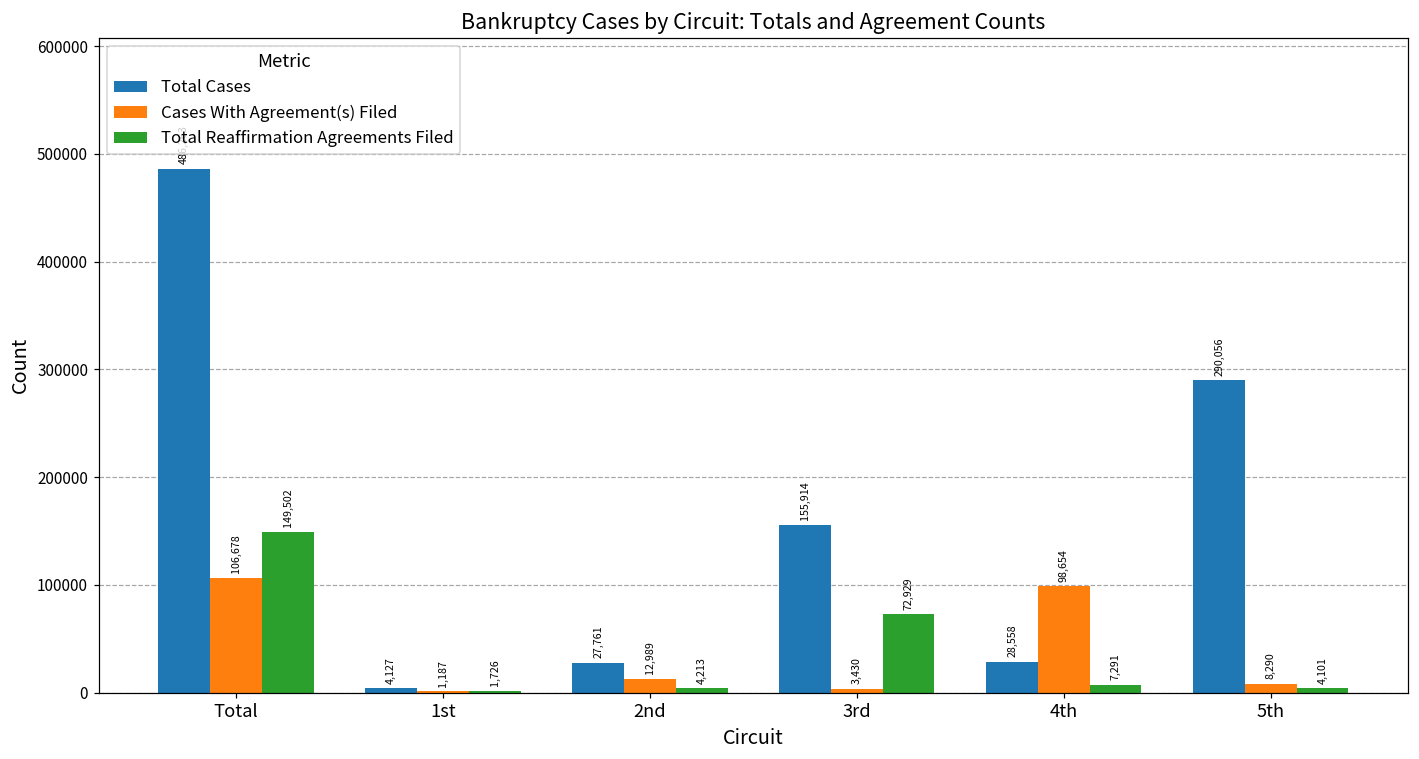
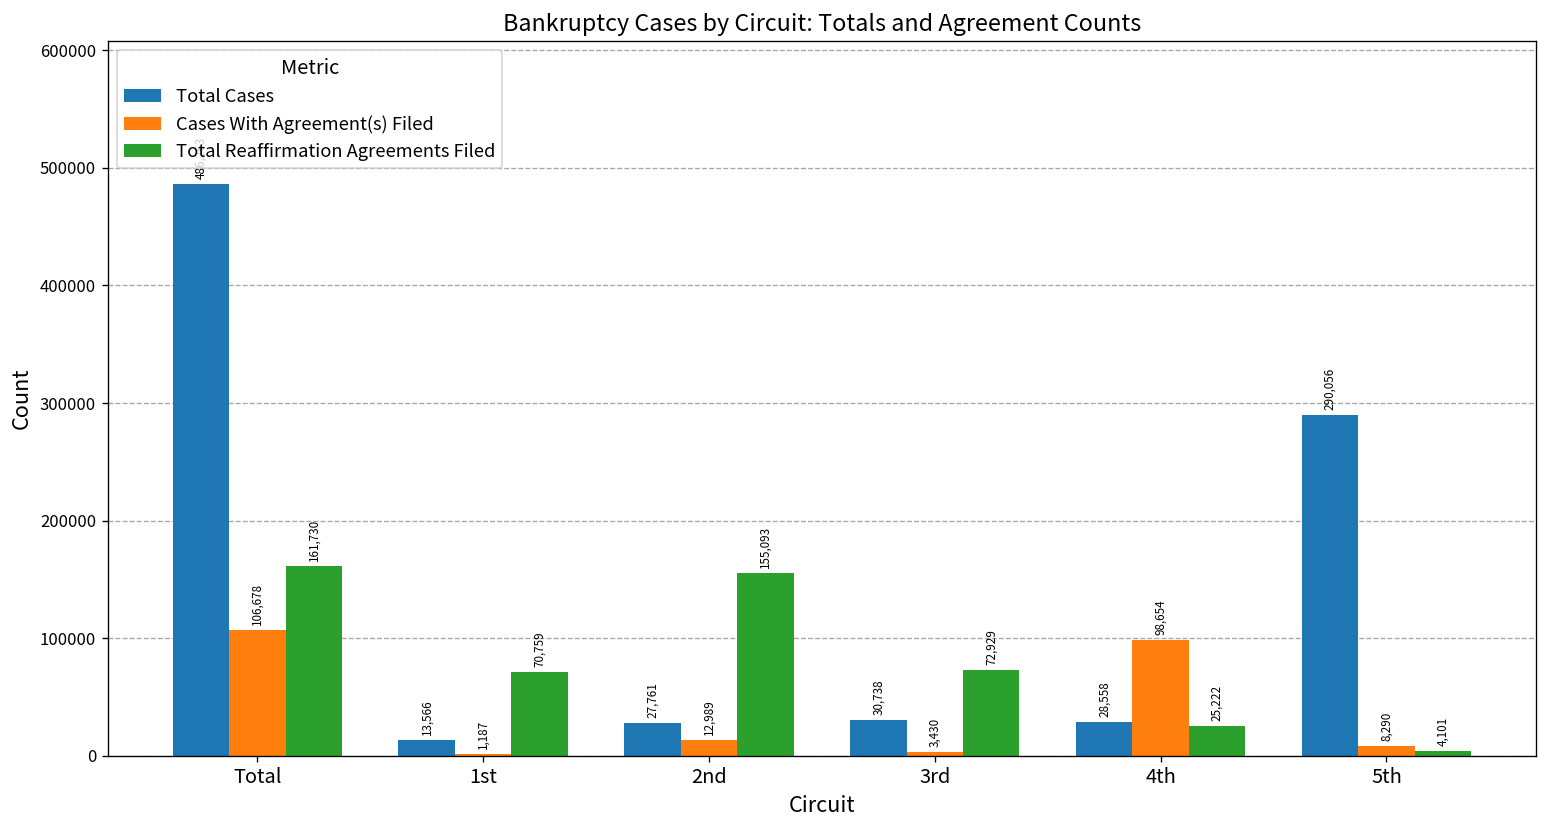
Total Reaffirmation Agreements Filed, Total: 149,502 -> 161,730
Total Cases, 1st: 4,127 -> 13,566
Total Reaffirmation Agreements Filed, 1st: 1,726 -> 70,759
Total Reaffirmation Agreements Filed, 2nd: 4,213 -> 155,093
Total Cases, 3rd: 155,914 -> 30,738
Total Reaffirmation Agreements Filed, 4th: 7,291 -> 25,222
